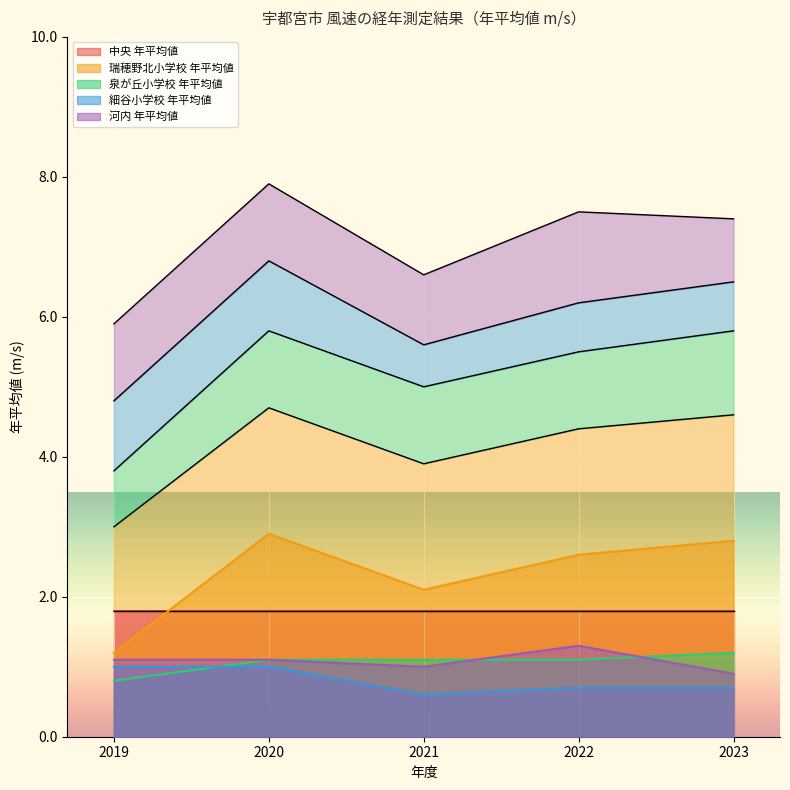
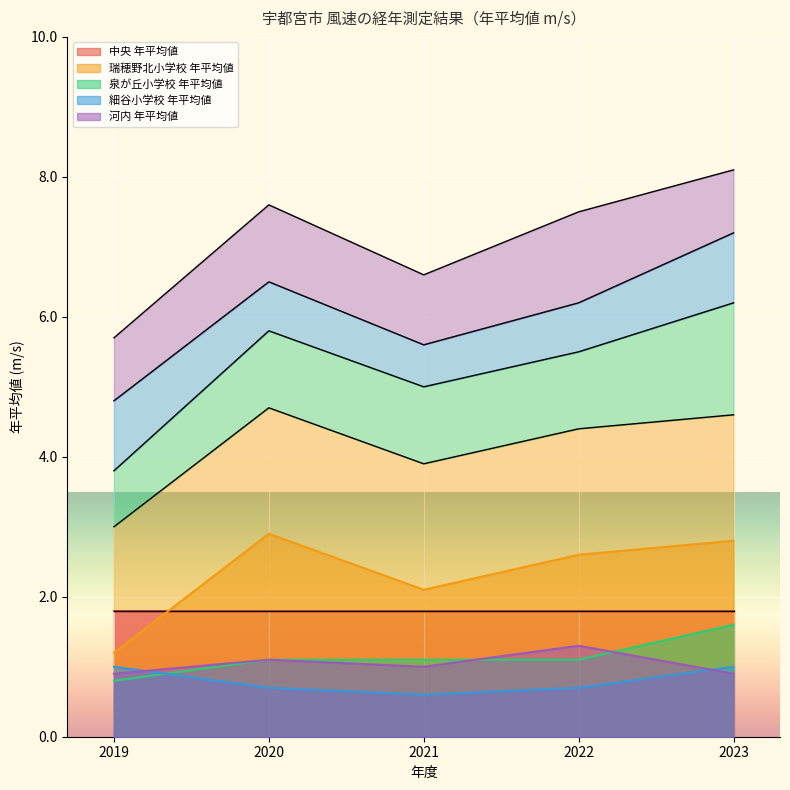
河内 年平均値, 2019: 1.1 -> 0.9
細谷小学校 年平均値, 2020: 1.0 -> 0.7
泉が丘小学校 年平均値, 2023: 1.2 -> 1.6
細谷小学校 年平均値, 2023: 0.7 -> 1.0
